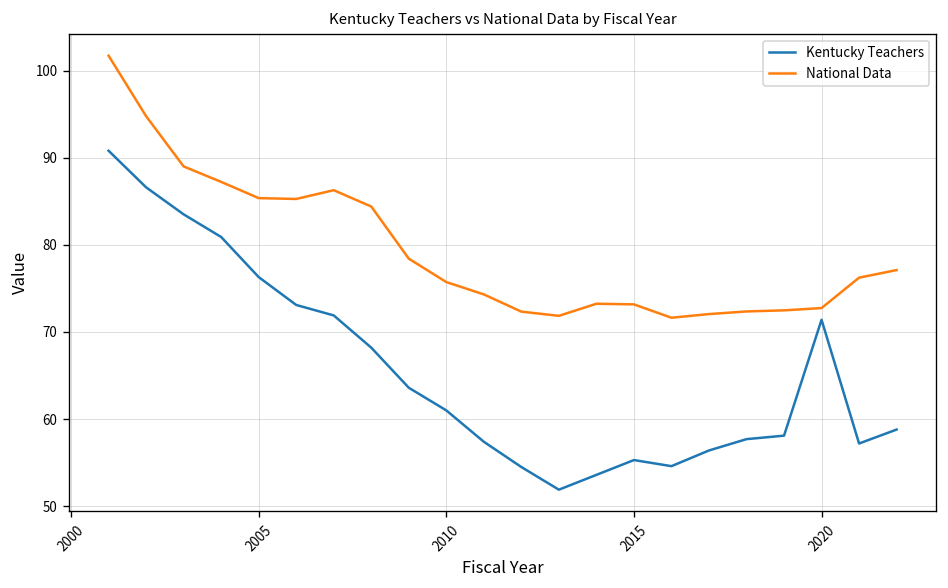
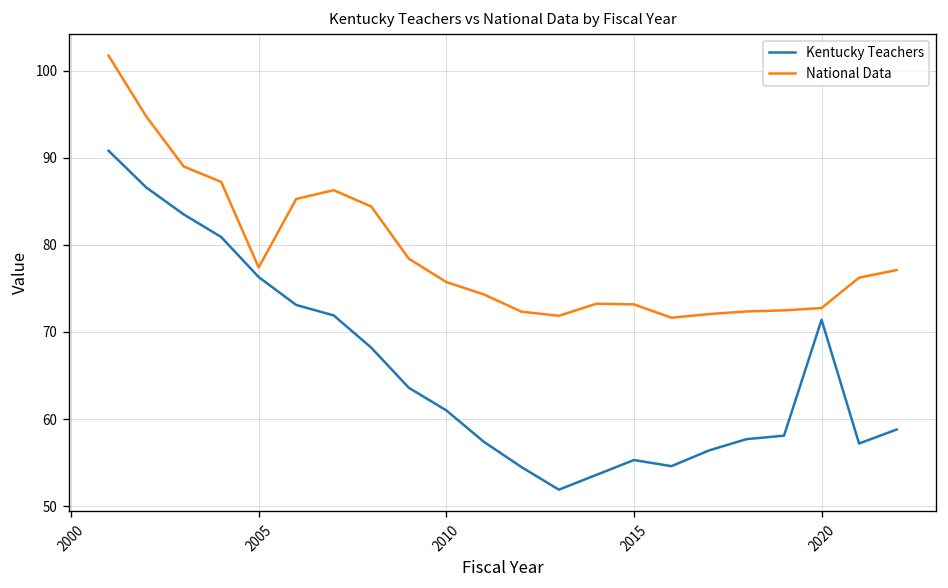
National Data, 2005: 85 -> 77
